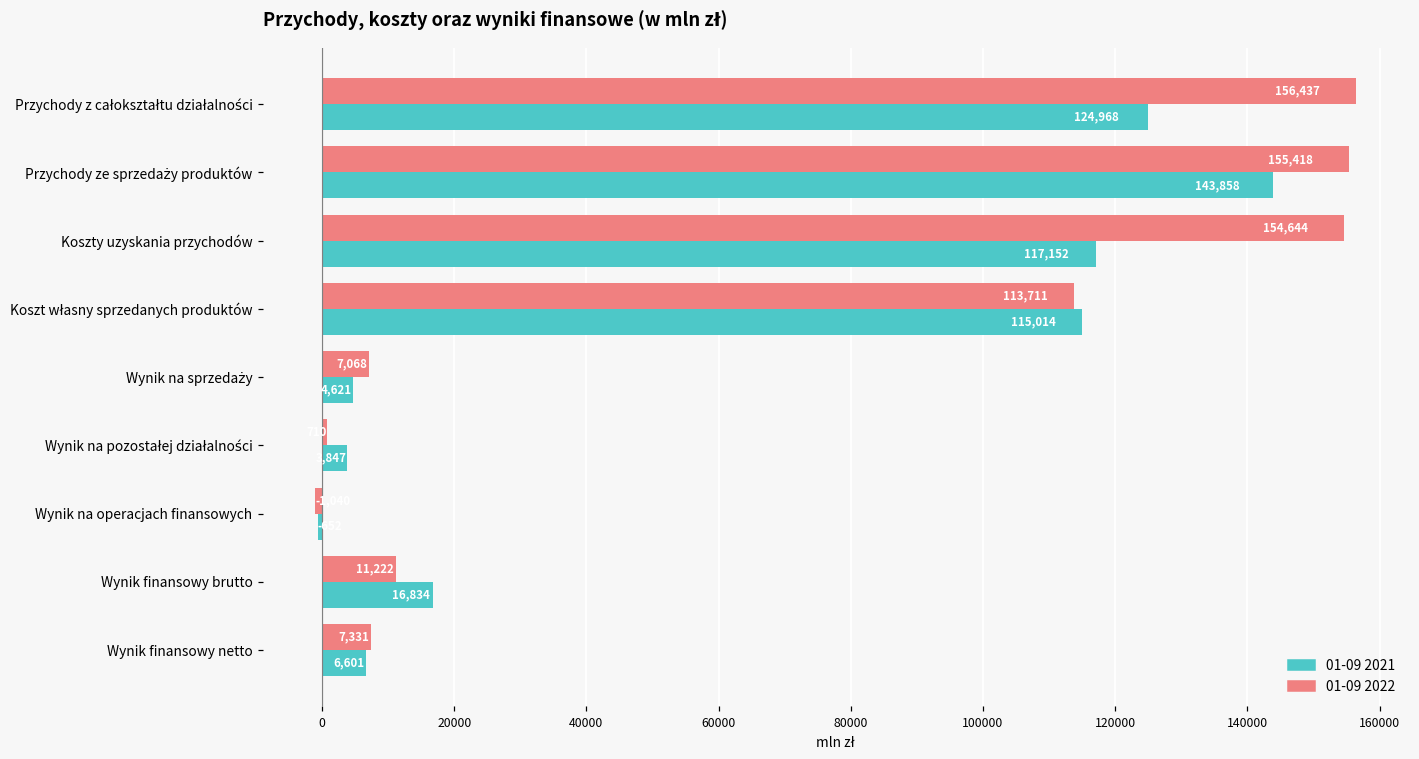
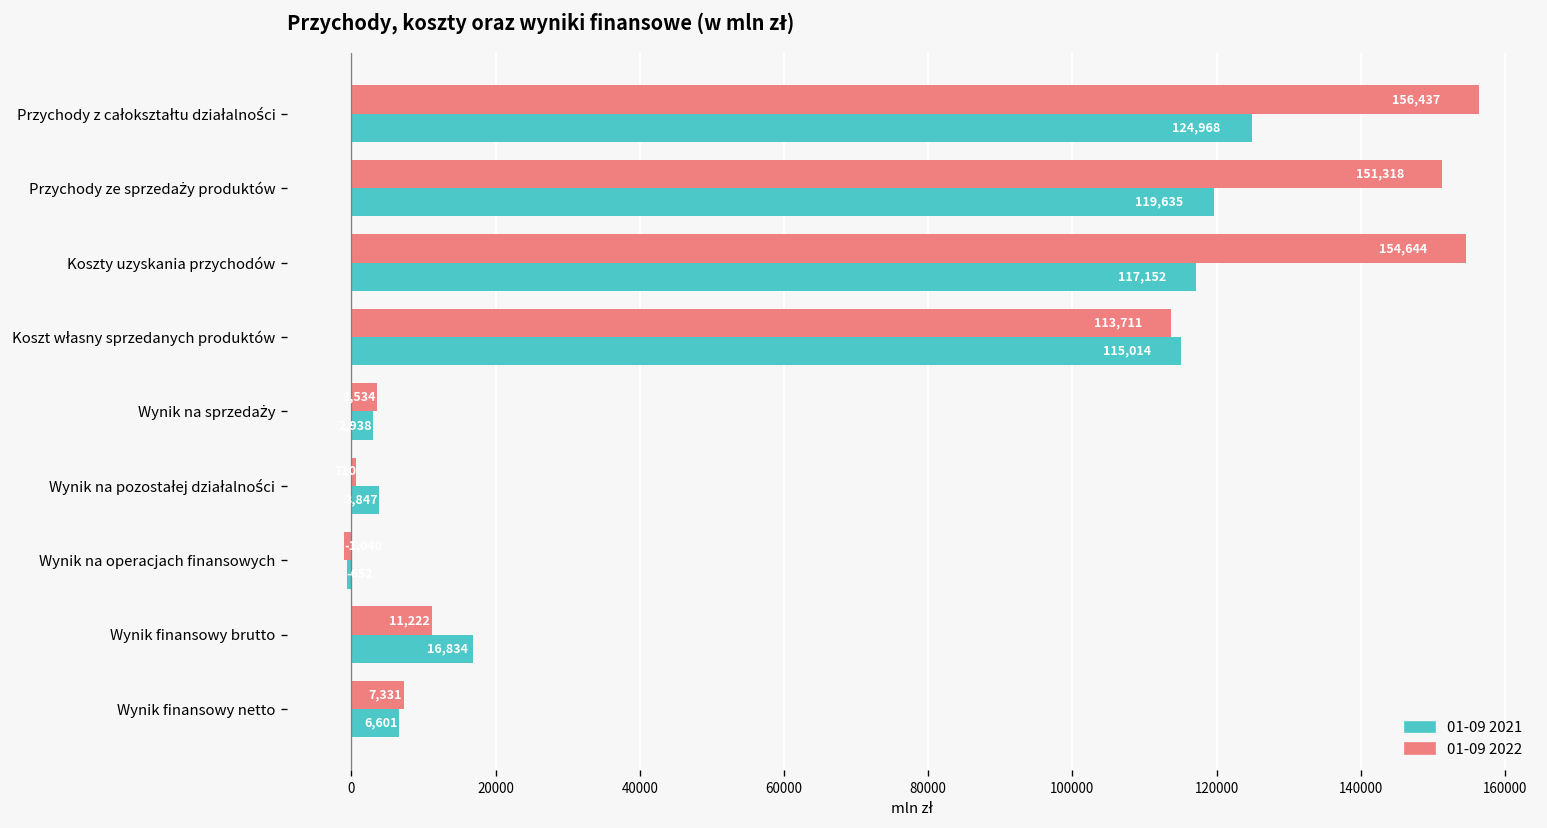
01-09 2022, Przychody ze sprzedaży produktów: 155,418 -> 151,318
01-09 2021, Przychody ze sprzedaży produktów: 143,858 -> 119,635
01-09 2022, Wynik na sprzedaży: 7,068 -> 3,534
01-09 2021, Wynik na sprzedaży: 4,621 -> 2,938
